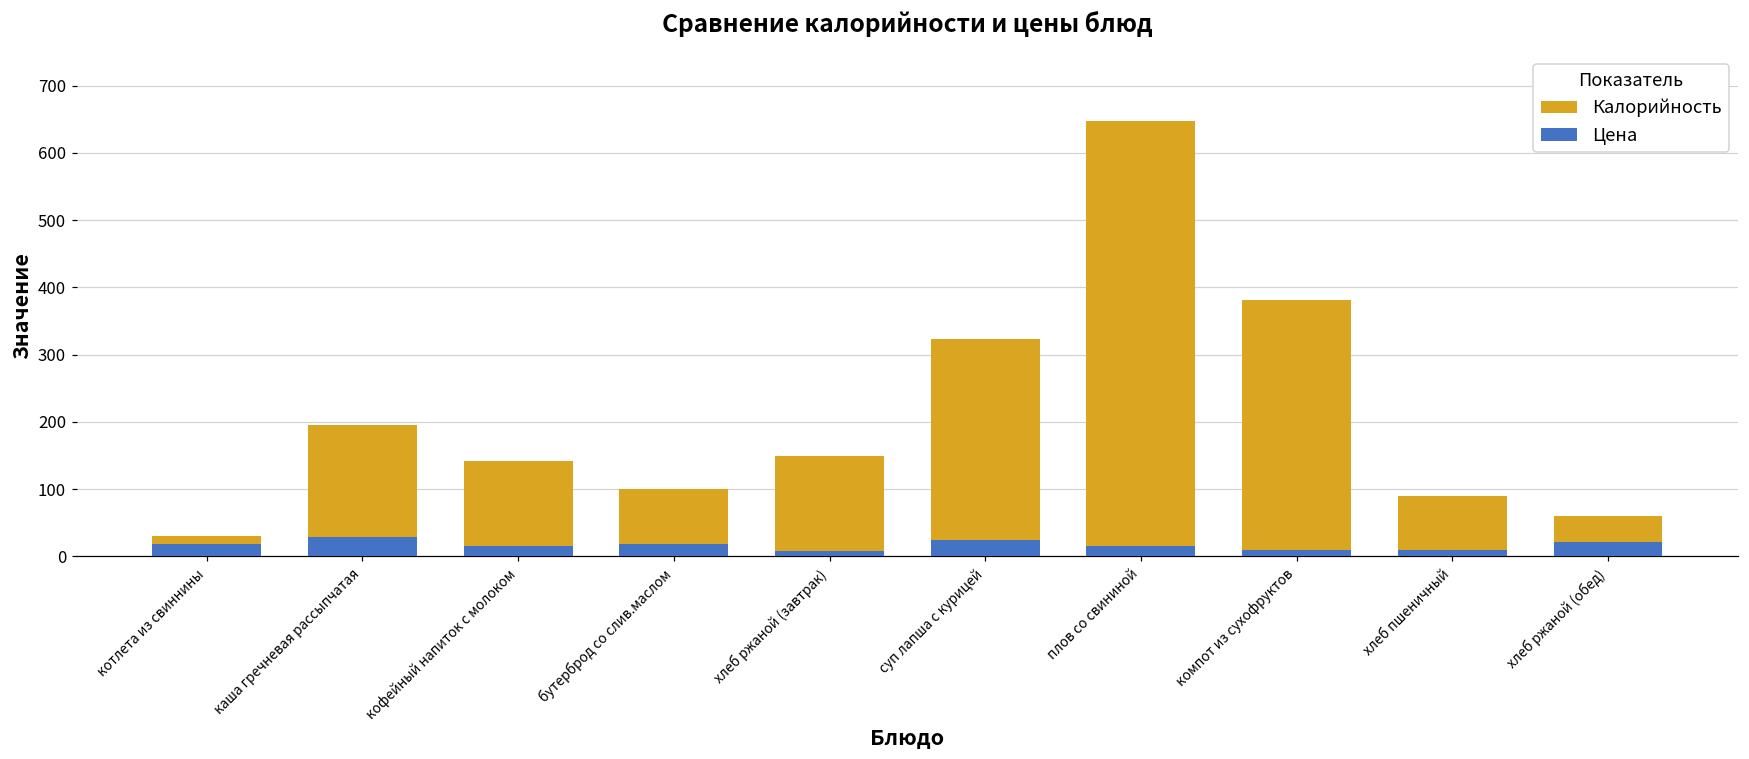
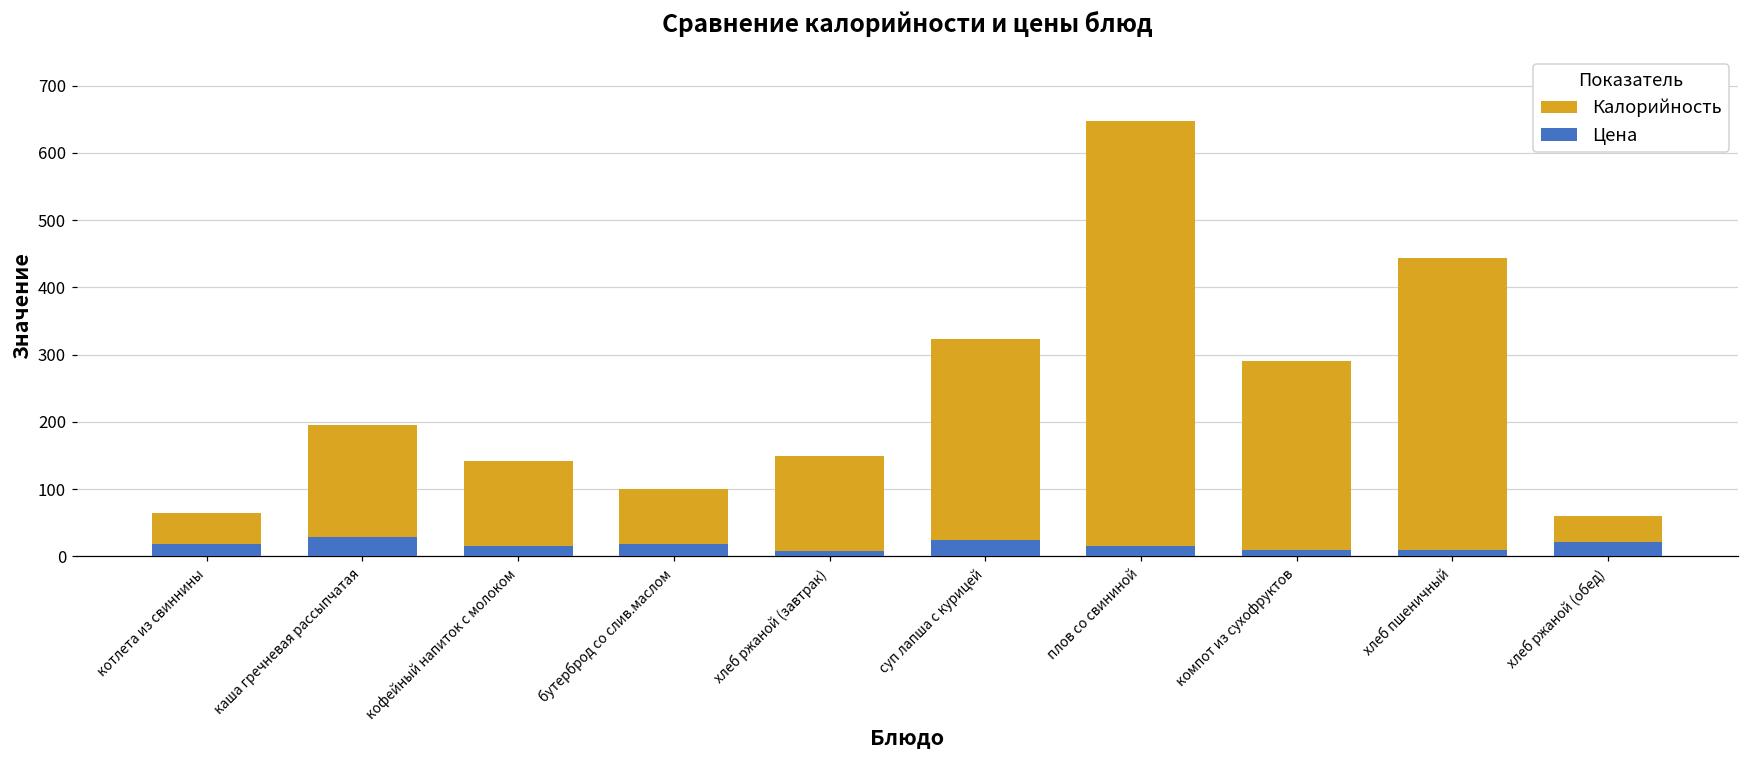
Калорийность, котлета из свиннины: 30 -> 70
Калорийность, компот из сухофруктов: 380 -> 290
Калорийность, хлеб пшеничный: 90 -> 440
